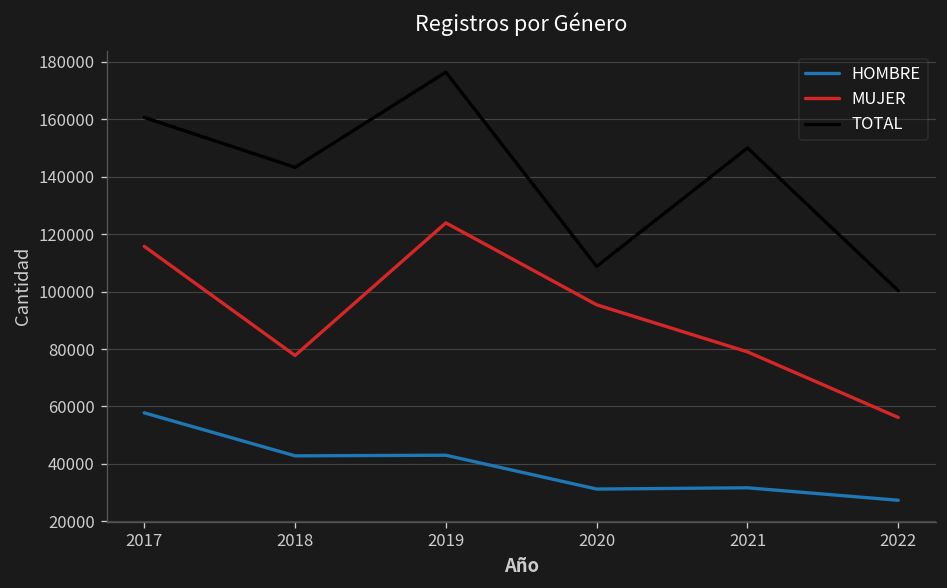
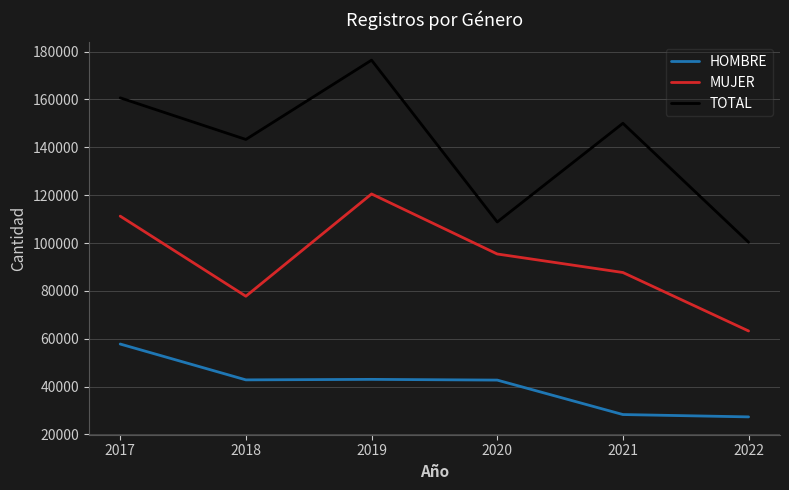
MUJER, 2017: 116000 -> 111000
MUJER, 2019: 124000 -> 121000
HOMBRE, 2020: 31000 -> 43000
HOMBRE, 2021: 32000 -> 28000
MUJER, 2021: 79000 -> 88000
MUJER, 2022: 56000 -> 63000
